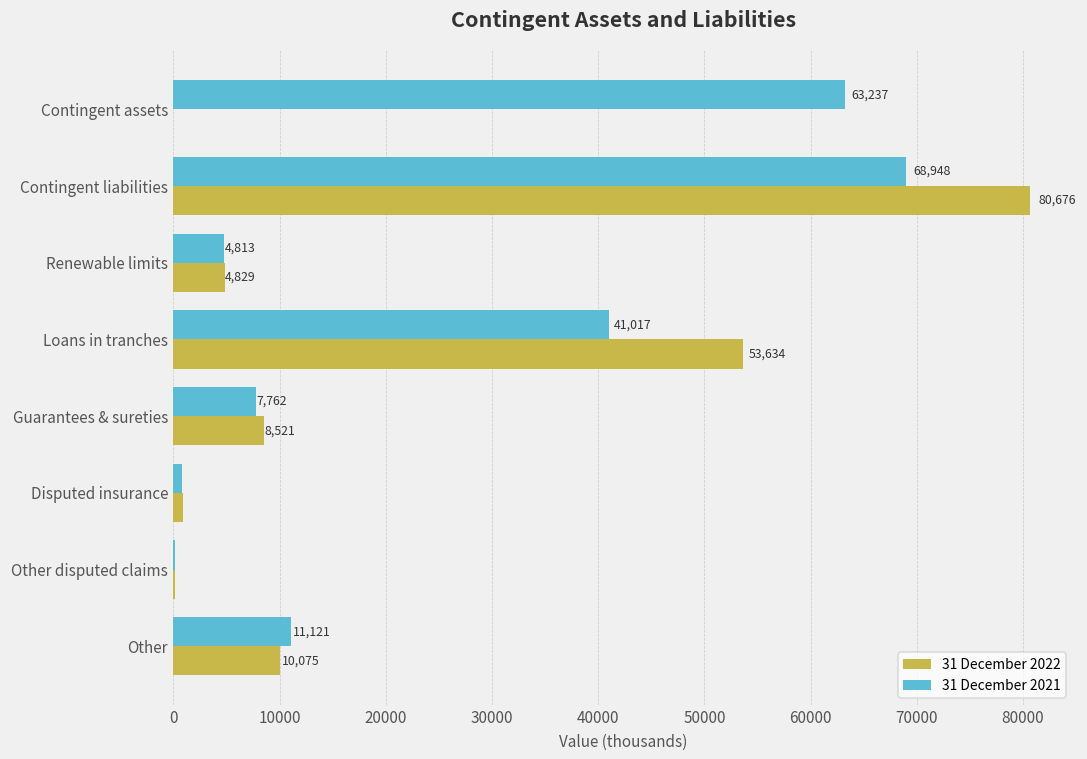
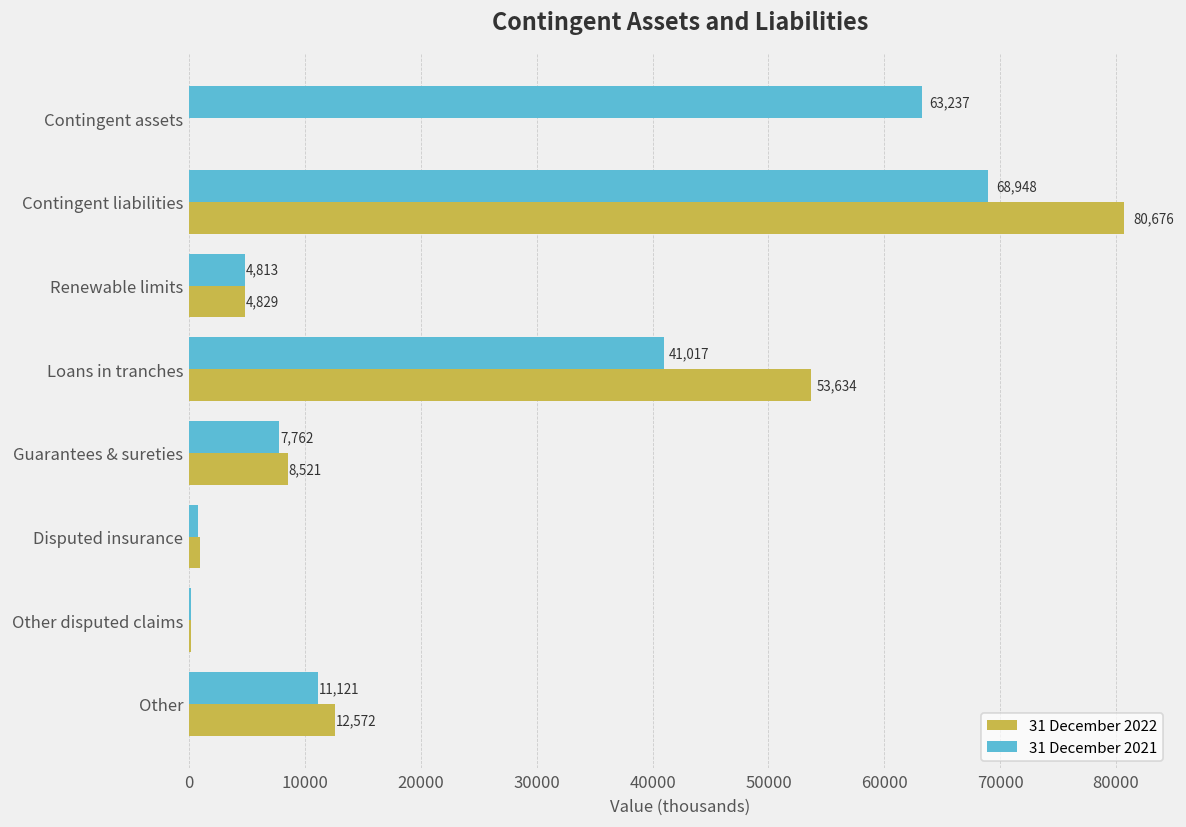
31 December 2022, Other: 10,075 -> 12,572
